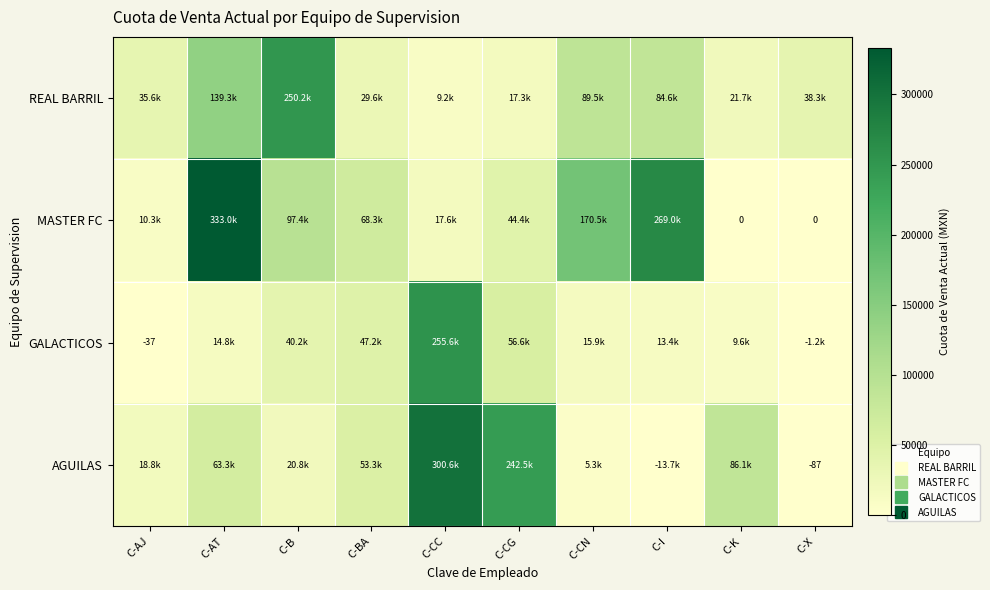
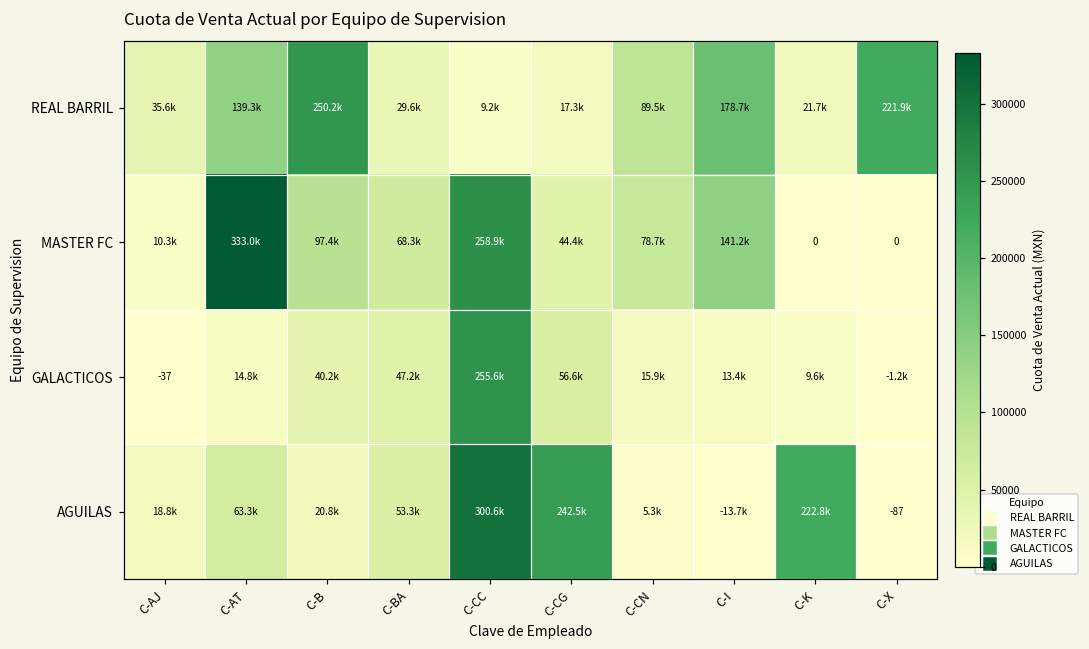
REAL BARRIL, C-I: 84.6k -> 178.7k
REAL BARRIL, C-X: 38.3k -> 221.9k
MASTER FC, C-CC: 17.6k -> 258.9k
MASTER FC, C-CN: 170.5k -> 78.7k
MASTER FC, C-I: 269.0k -> 141.2k
AGUILAS, C-K: 86.1k -> 222.8k
